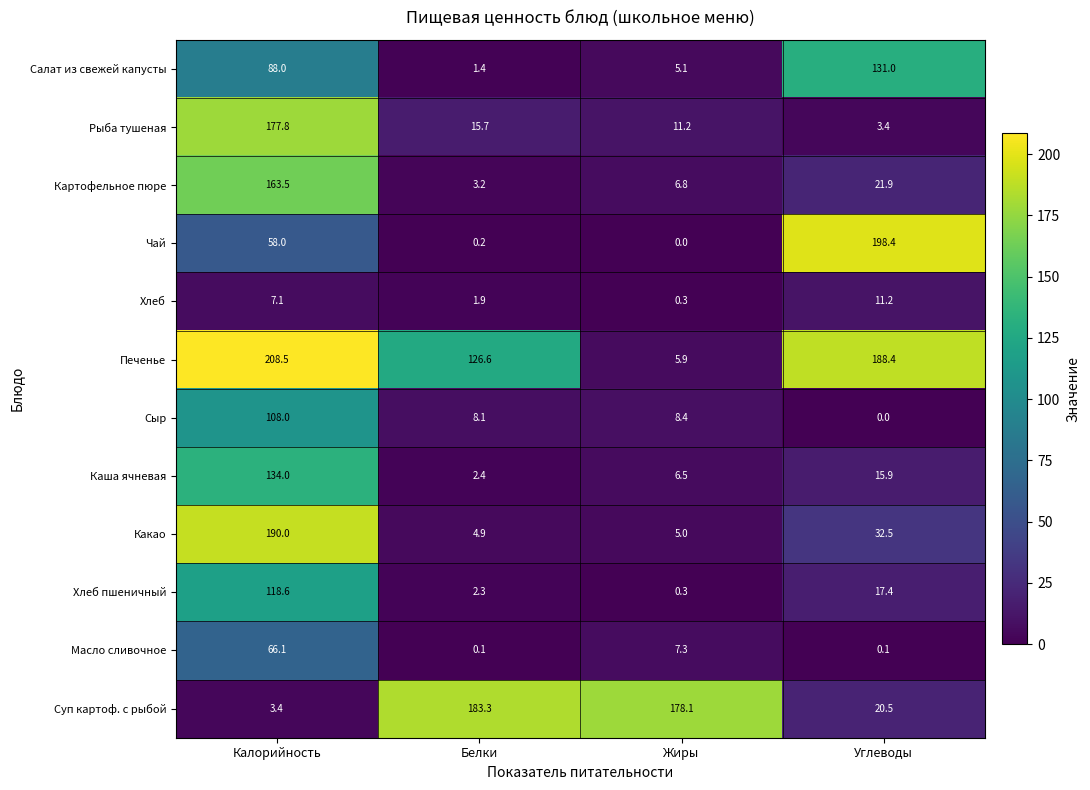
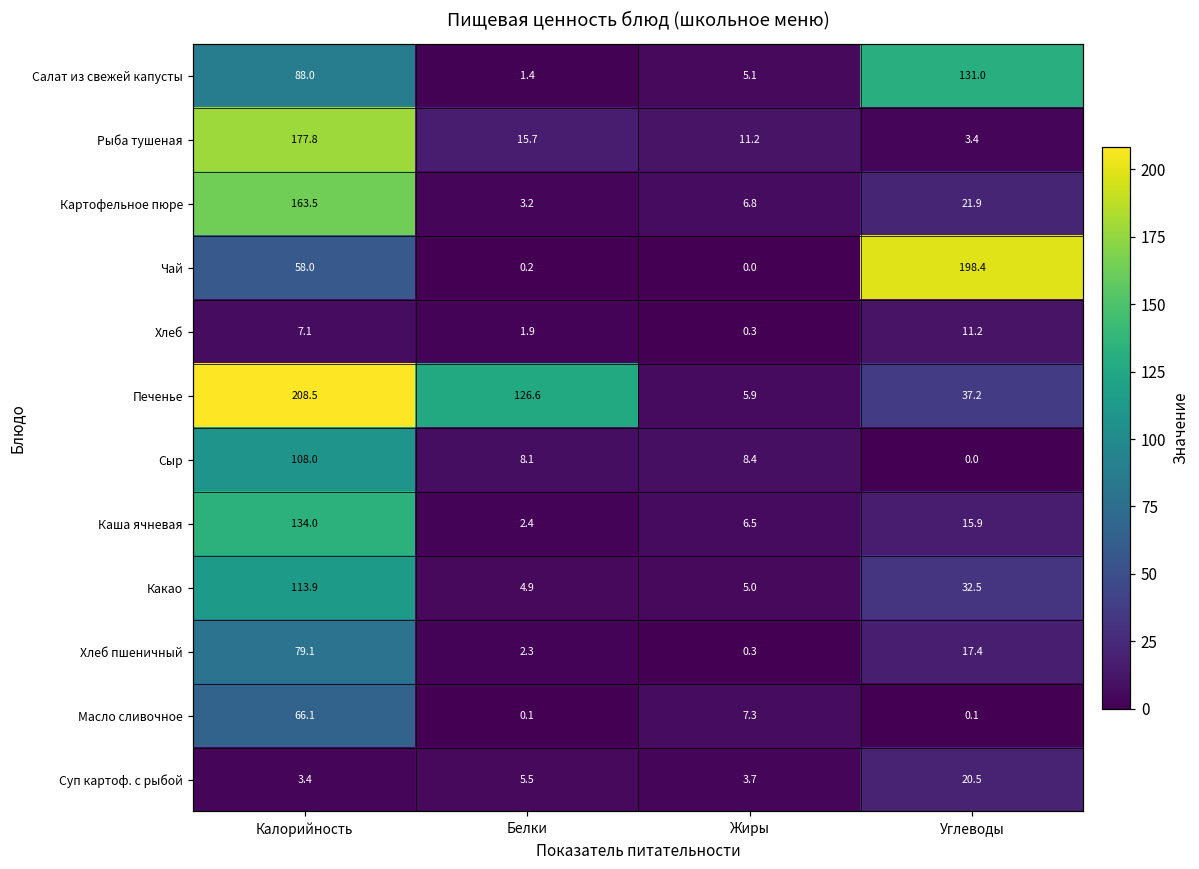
Печенье, Углеводы: 188.4 -> 37.2
Какао, Калорийность: 190.0 -> 113.9
Хлеб пшеничный, Калорийность: 118.6 -> 79.1
Суп картоф. с рыбой, Белки: 183.3 -> 5.5
Суп картоф. с рыбой, Жиры: 178.1 -> 3.7
